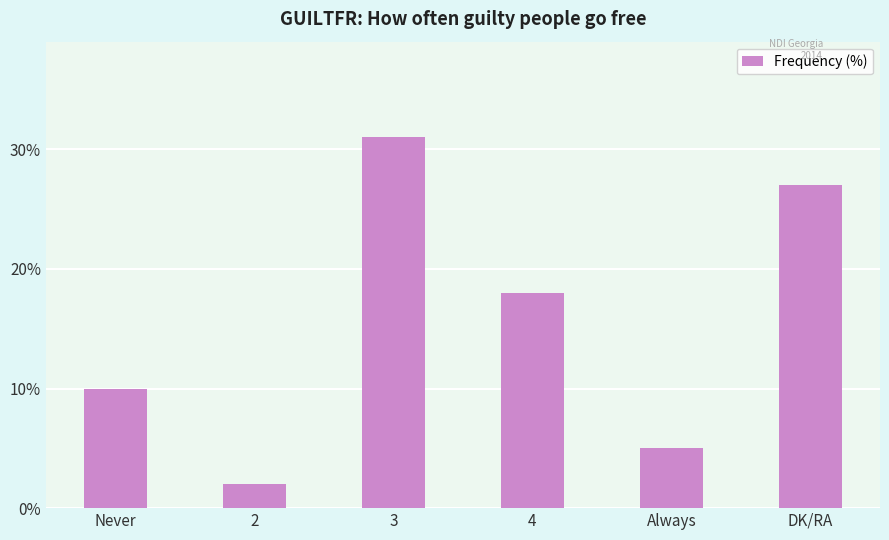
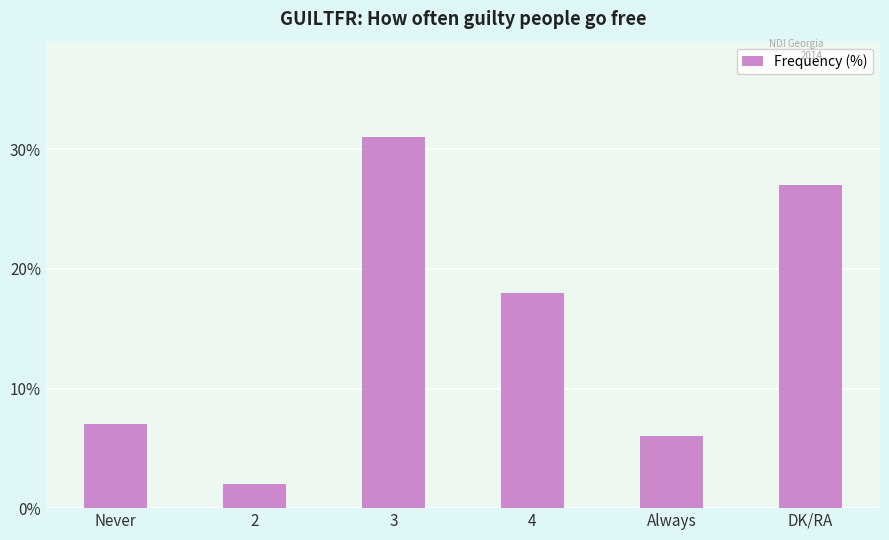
Never: 10% -> 7%
Always: 5% -> 6%
